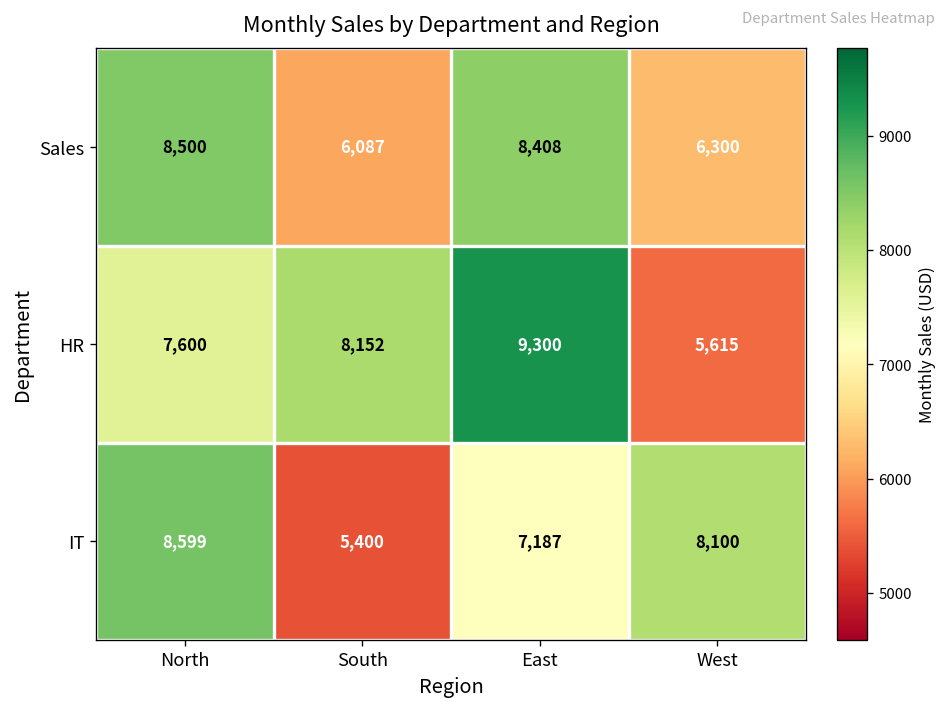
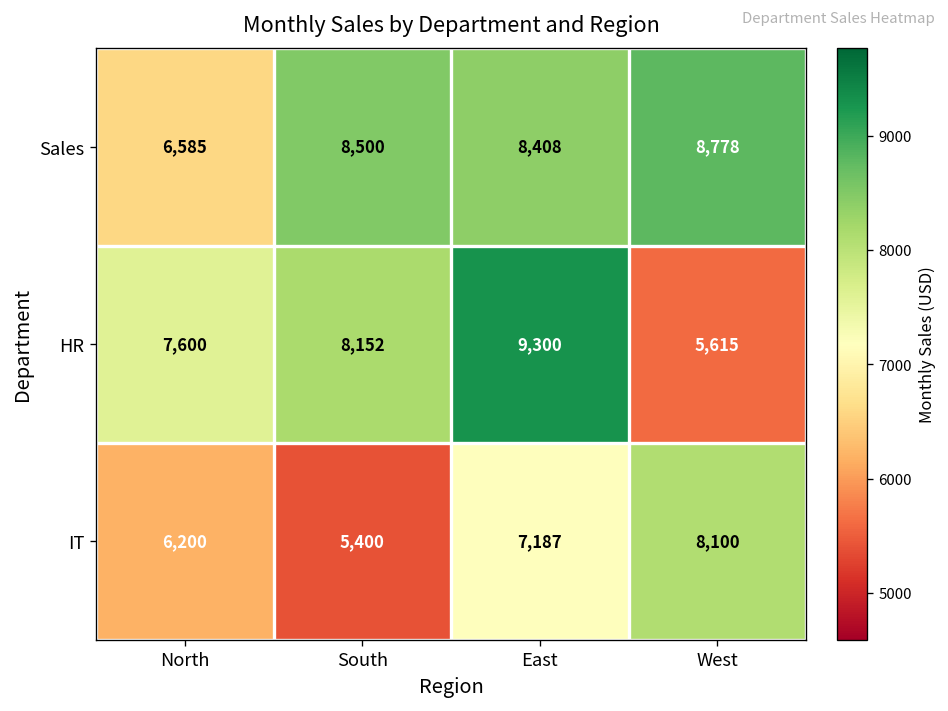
Sales, North: 8,500 -> 6,585
Sales, South: 6,087 -> 8,500
Sales, West: 6,300 -> 8,778
IT, North: 8,599 -> 6,200
